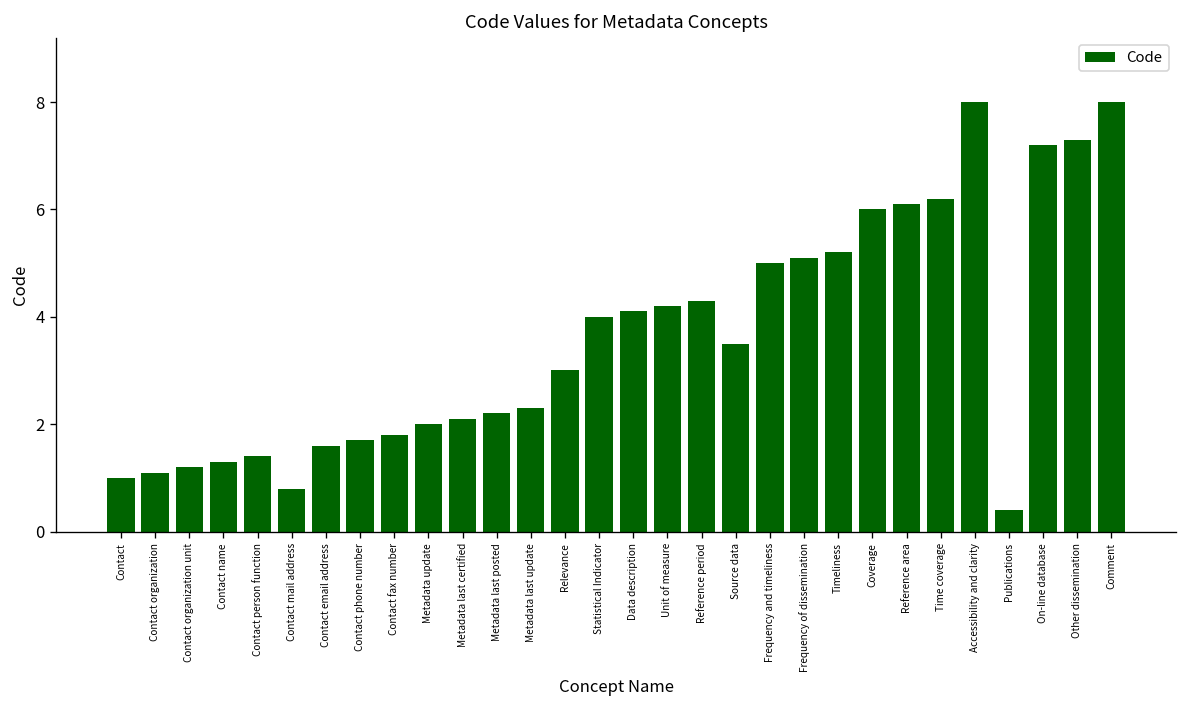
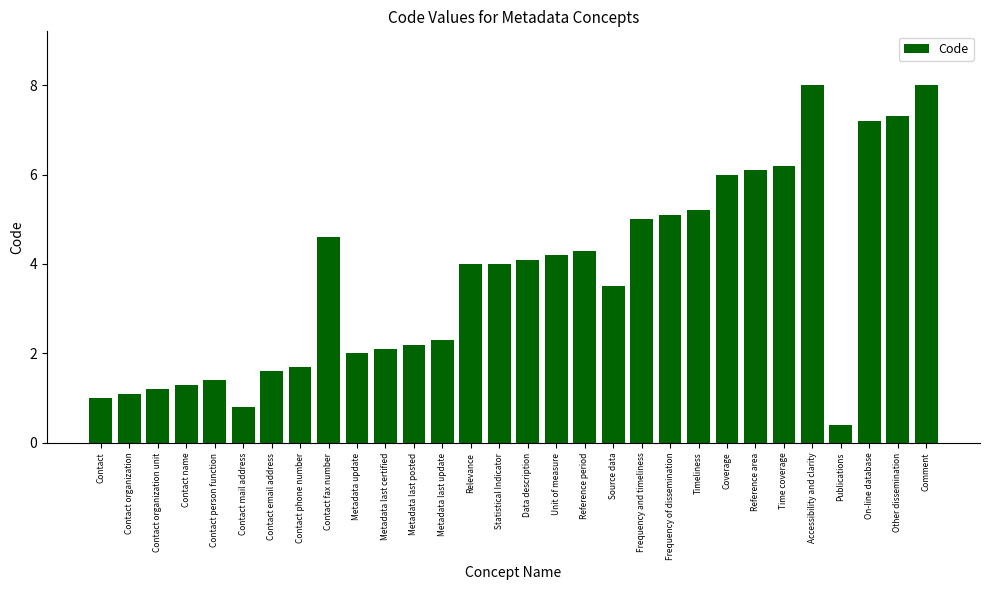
Contact fax number: 1.8 -> 4.6
Relevance: 3 -> 4
